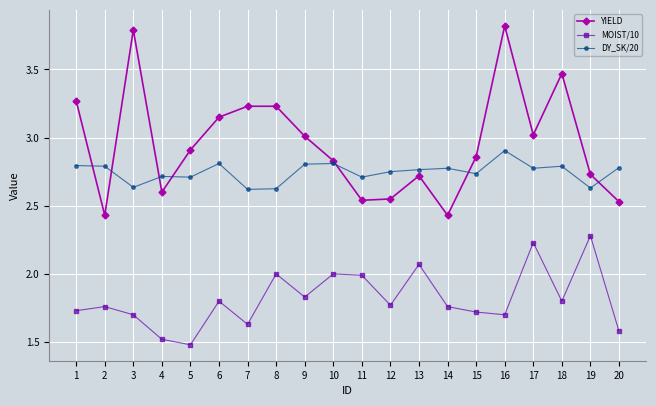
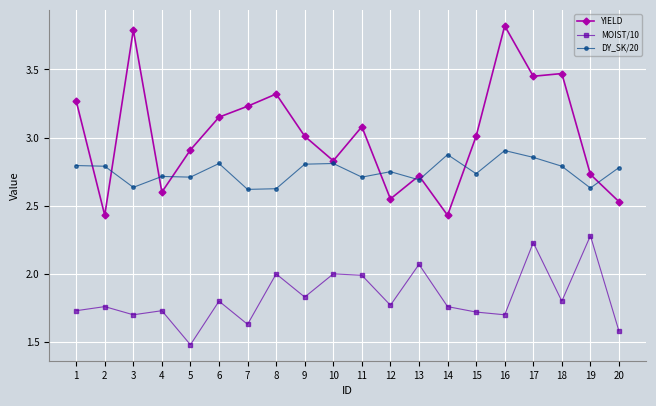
MOIST/10, 4: 1.52 -> 1.73
YIELD, 8: 3.23 -> 3.32
YIELD, 11: 2.54 -> 3.08
DY_SK/20, 13: 2.76 -> 2.69
DY_SK/20, 14: 2.78 -> 2.88
YIELD, 15: 2.86 -> 3.01
YIELD, 17: 3.02 -> 3.45
DY_SK/20, 17: 2.78 -> 2.86
